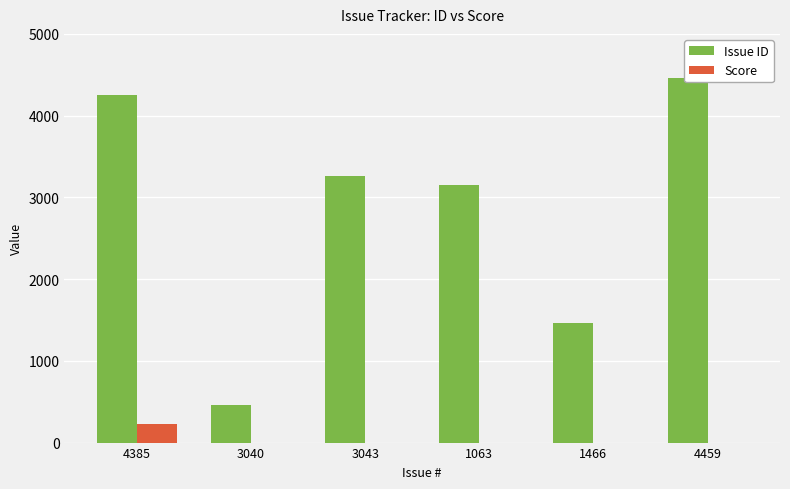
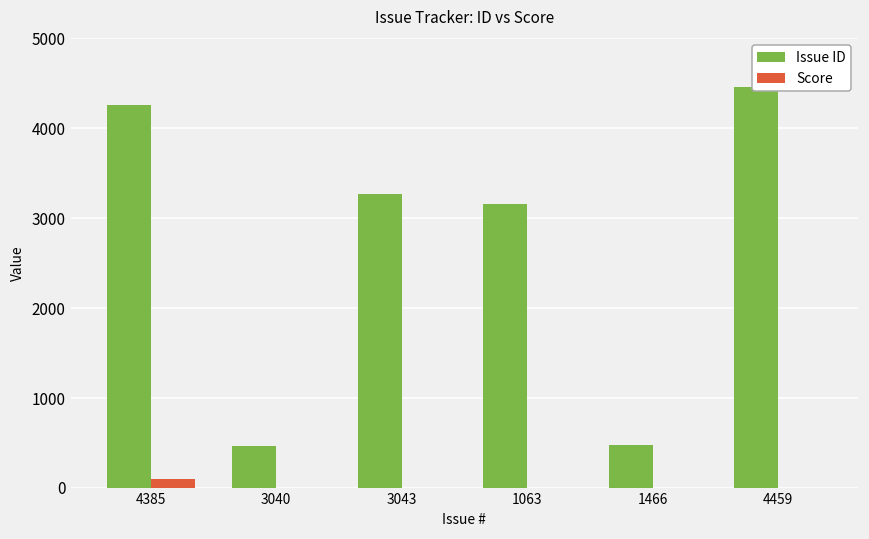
Score, 4385: 200 -> 100
Issue ID, 1466: 1500 -> 500
